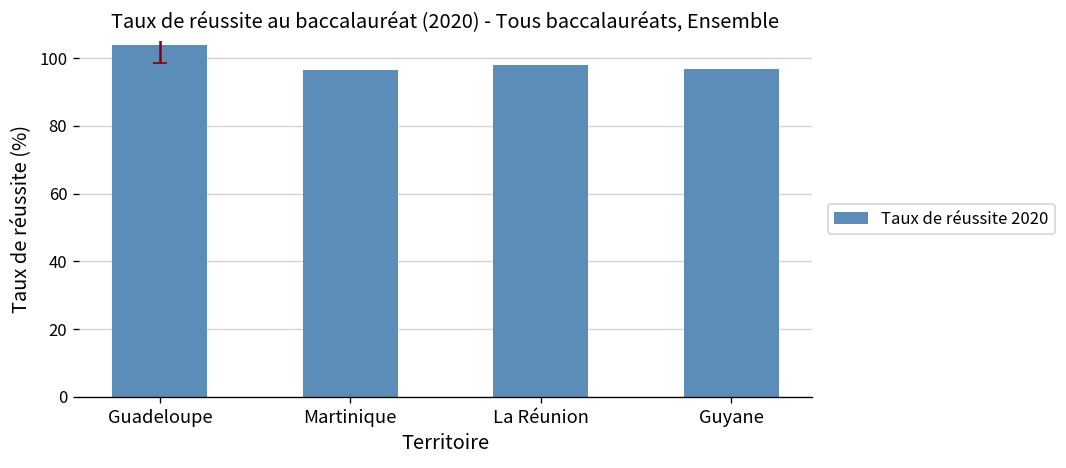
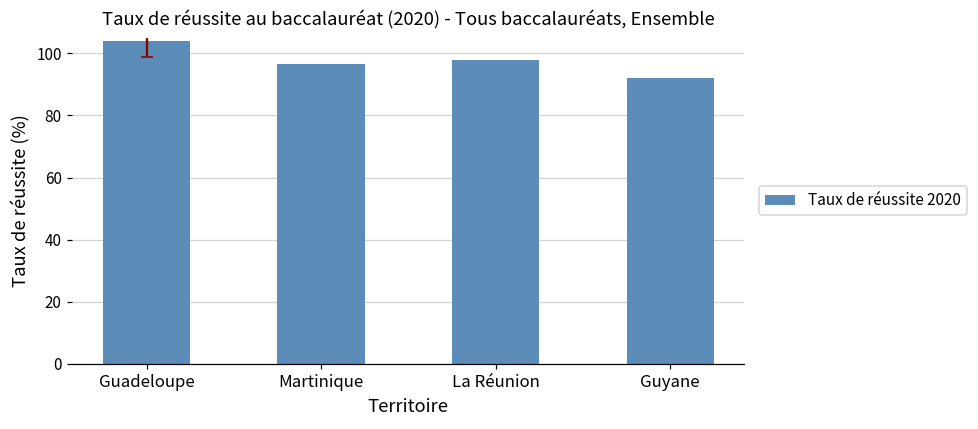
Taux de réussite 2020, Guyane: 97 -> 92
